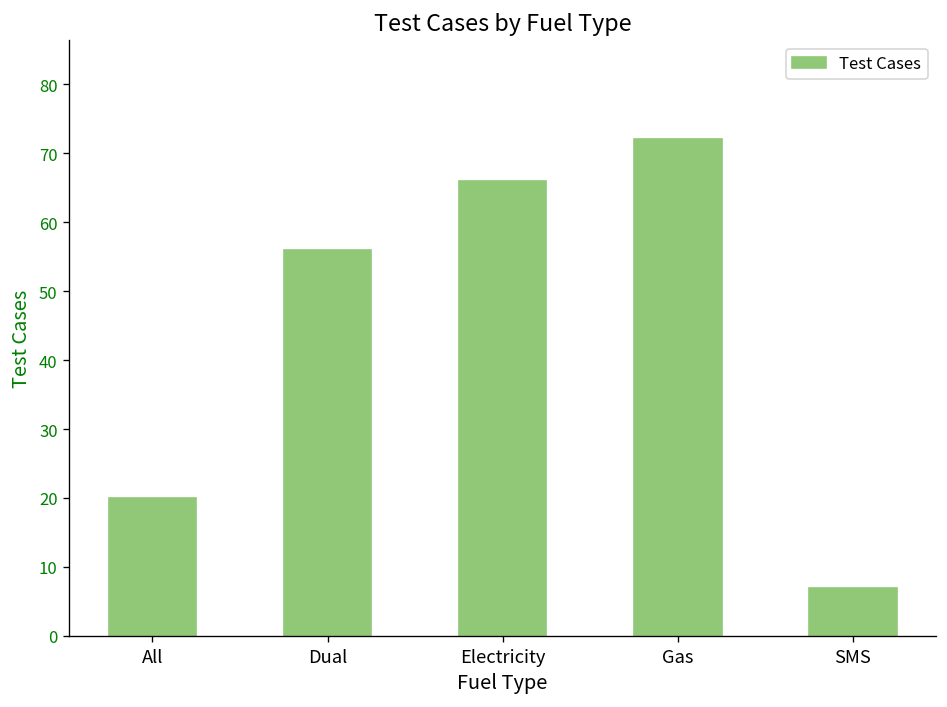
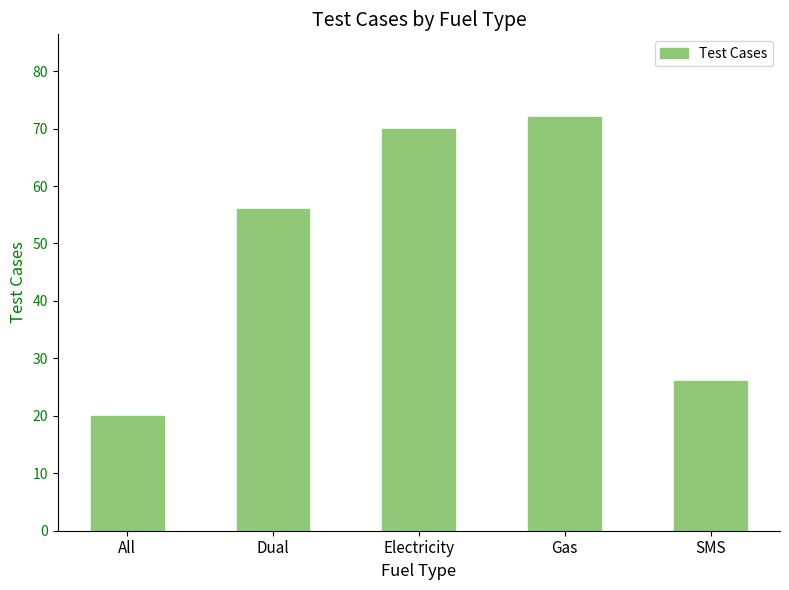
Electricity: 66 -> 70
SMS: 7 -> 26
